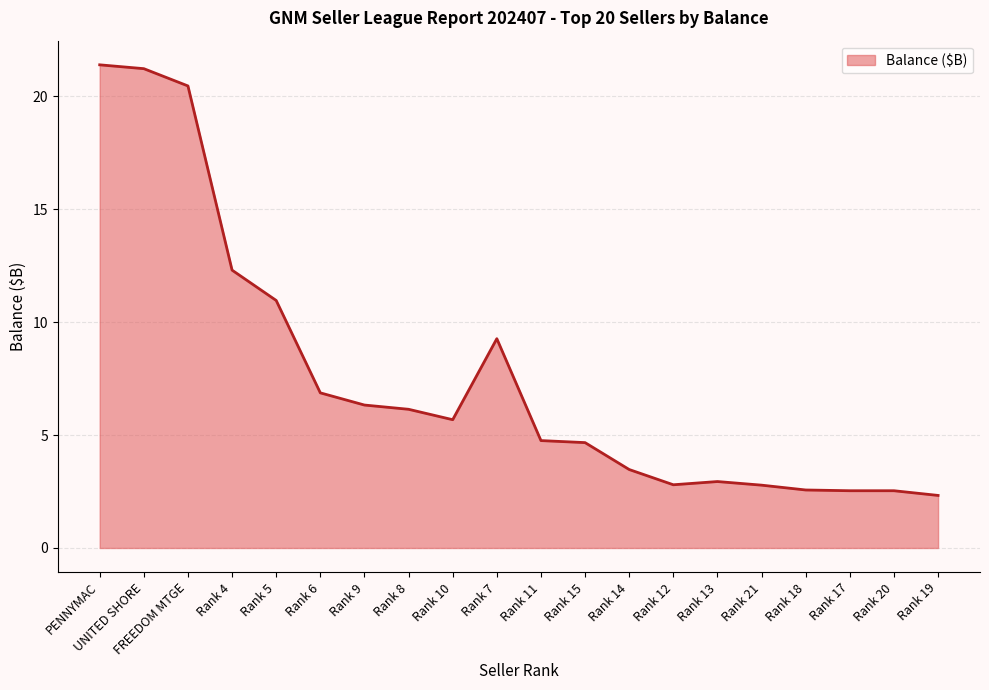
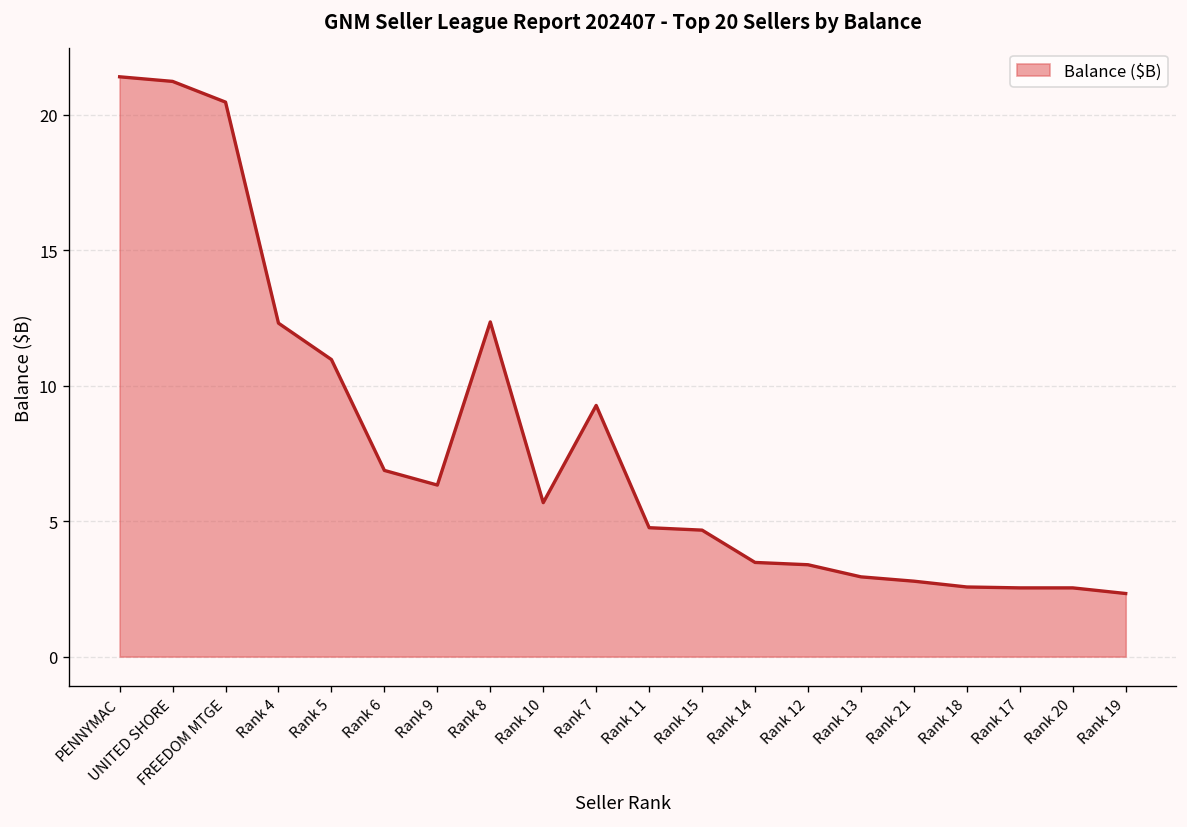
Rank 8: 6.1 -> 12.4
Rank 12: 2.8 -> 3.4
